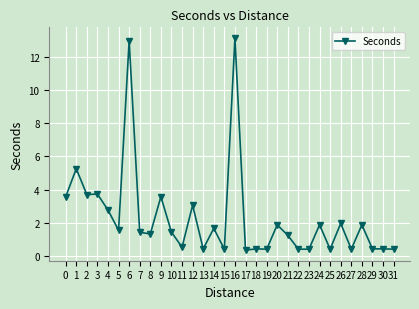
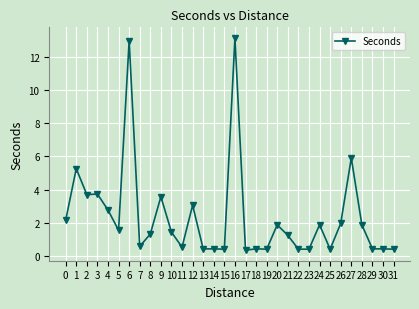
0: 3.6 -> 2.2
7: 1.4 -> 0.6
14: 1.7 -> 0.4
27: 0.4 -> 5.9
